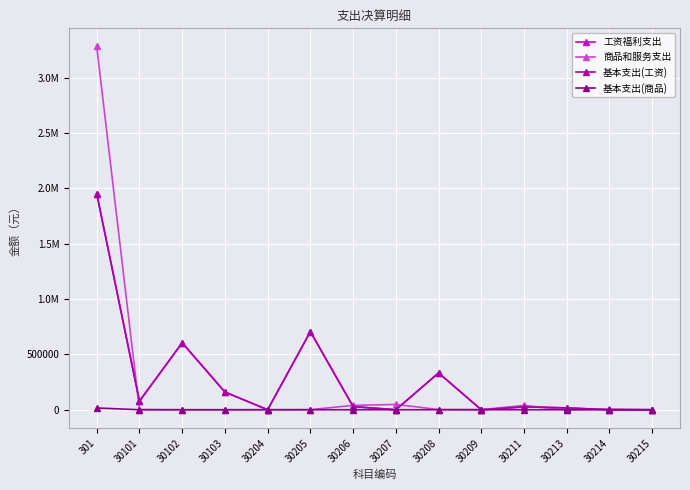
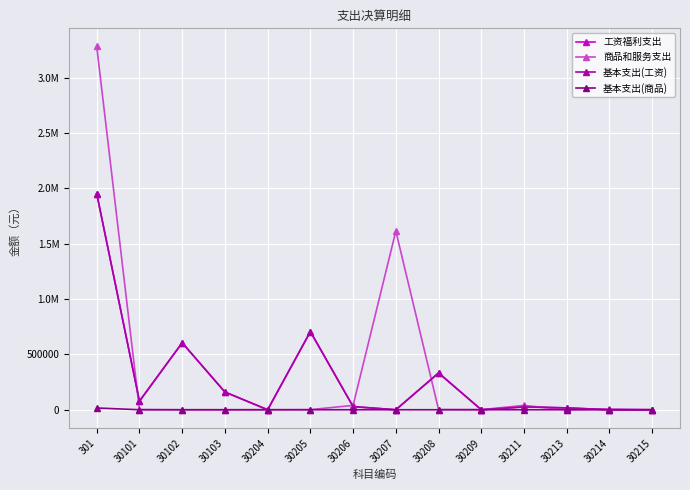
商品和服务支出, 30207: 50000 -> 1610000
